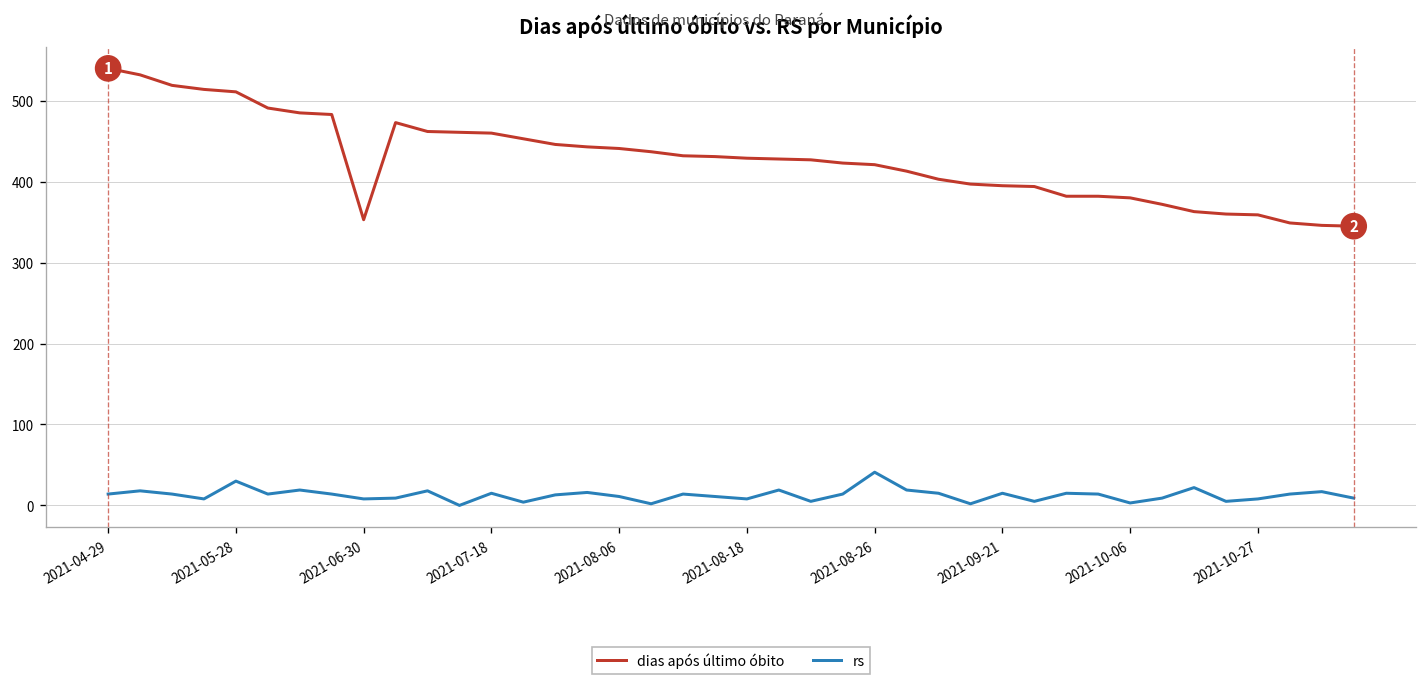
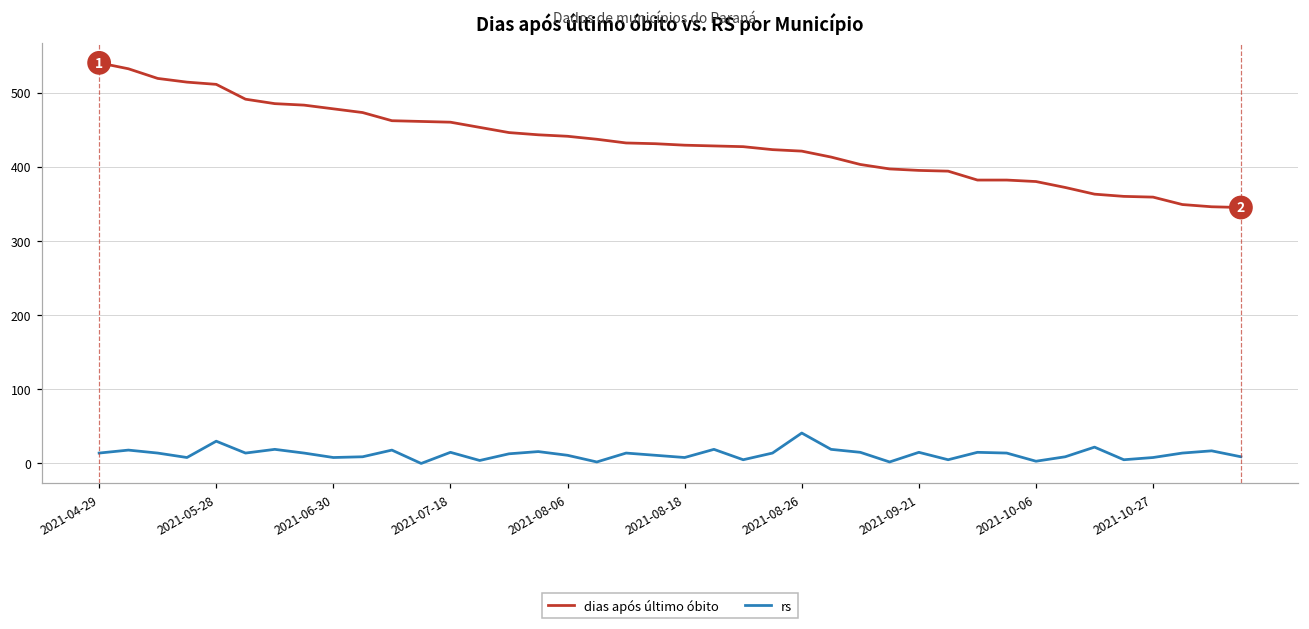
dias após último óbito, 2021-06-30: 350 -> 480
